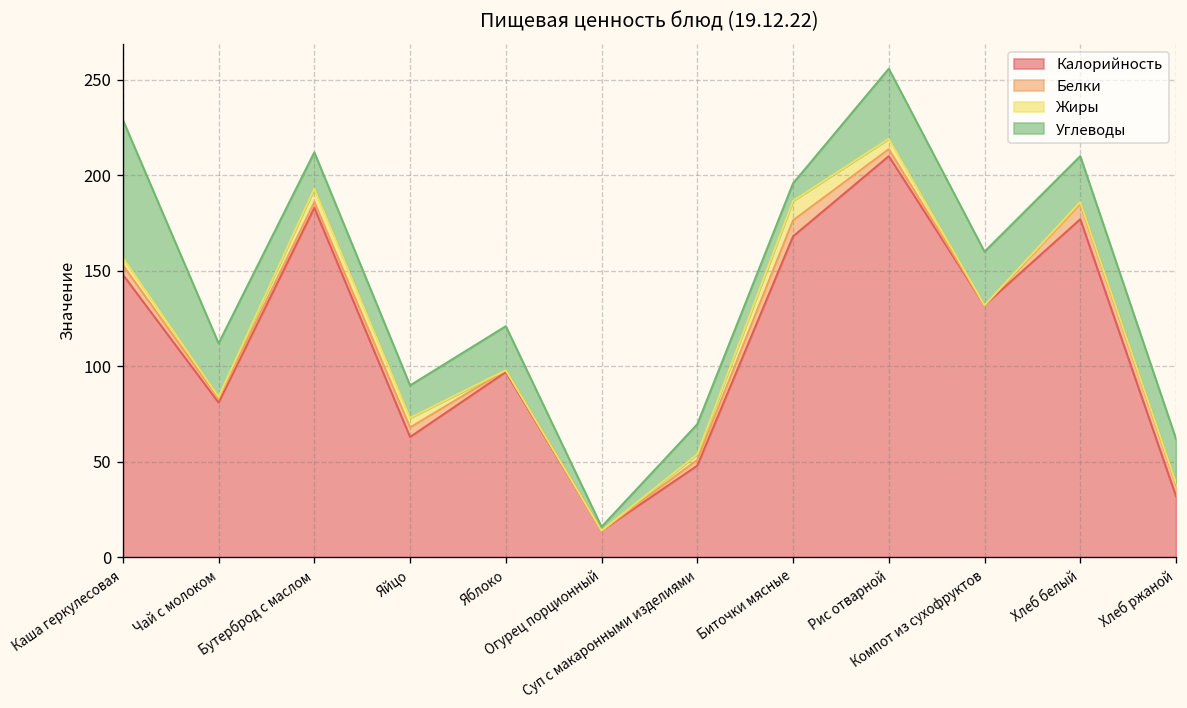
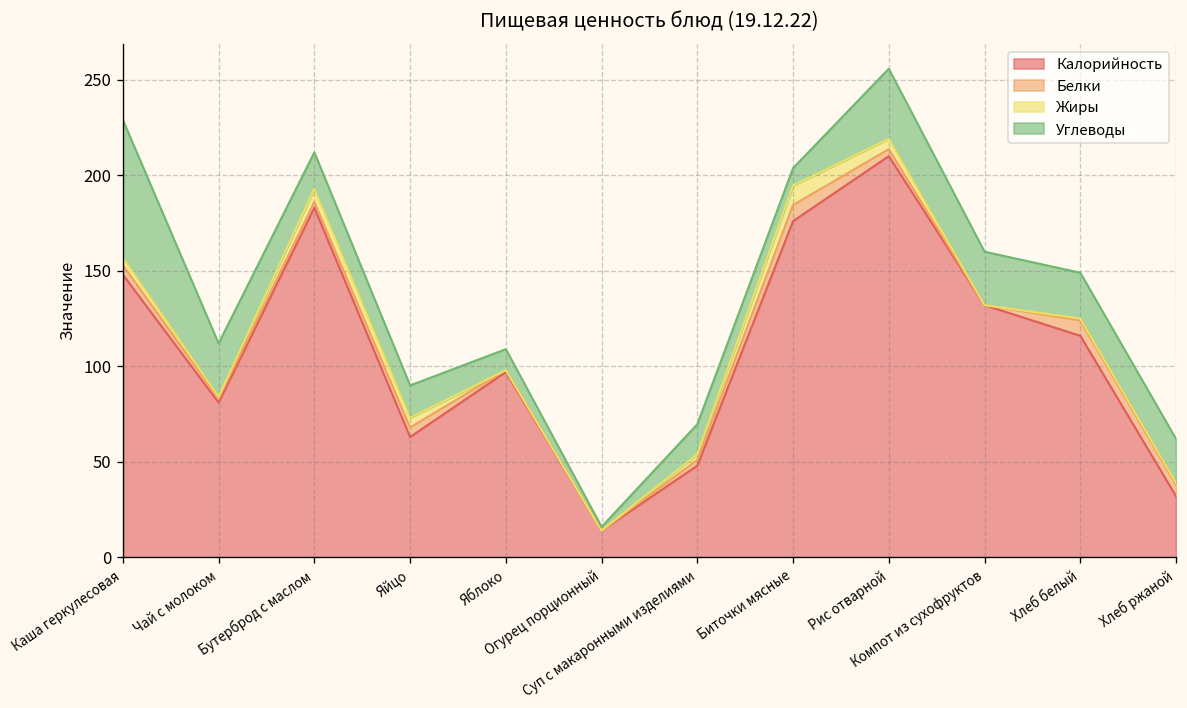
Углеводы, Яблоко: 23 -> 11
Калорийность, Биточки мясные: 168 -> 176
Калорийность, Хлеб белый: 177 -> 116
